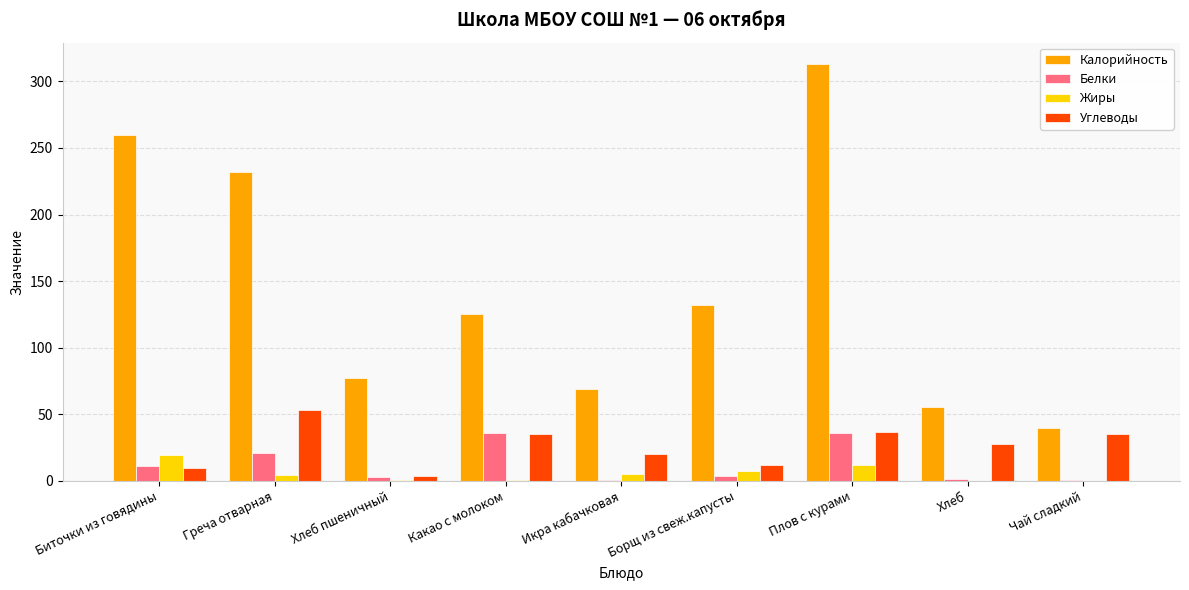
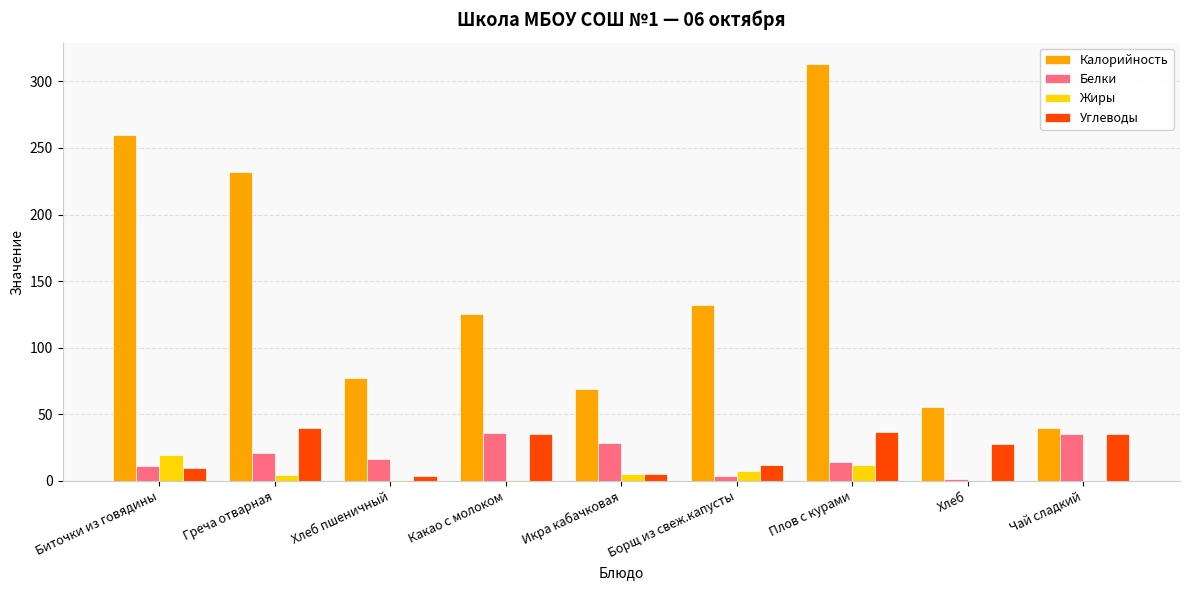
Углеводы, Греча отварная: 53 -> 40
Белки, Хлеб пшеничный: 3 -> 17
Белки, Икра кабачковая: 1 -> 29
Углеводы, Икра кабачковая: 20 -> 5
Белки, Плов с курами: 36 -> 15
Белки, Чай сладкий: 1 -> 35
